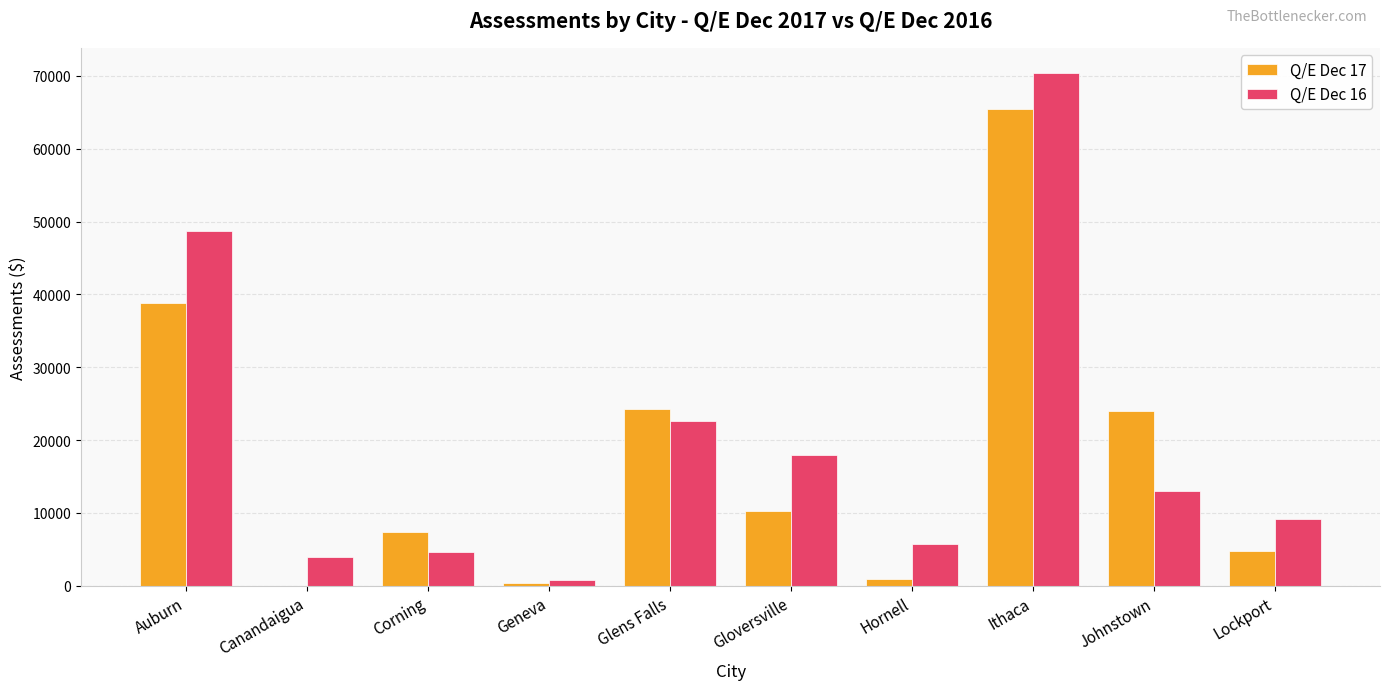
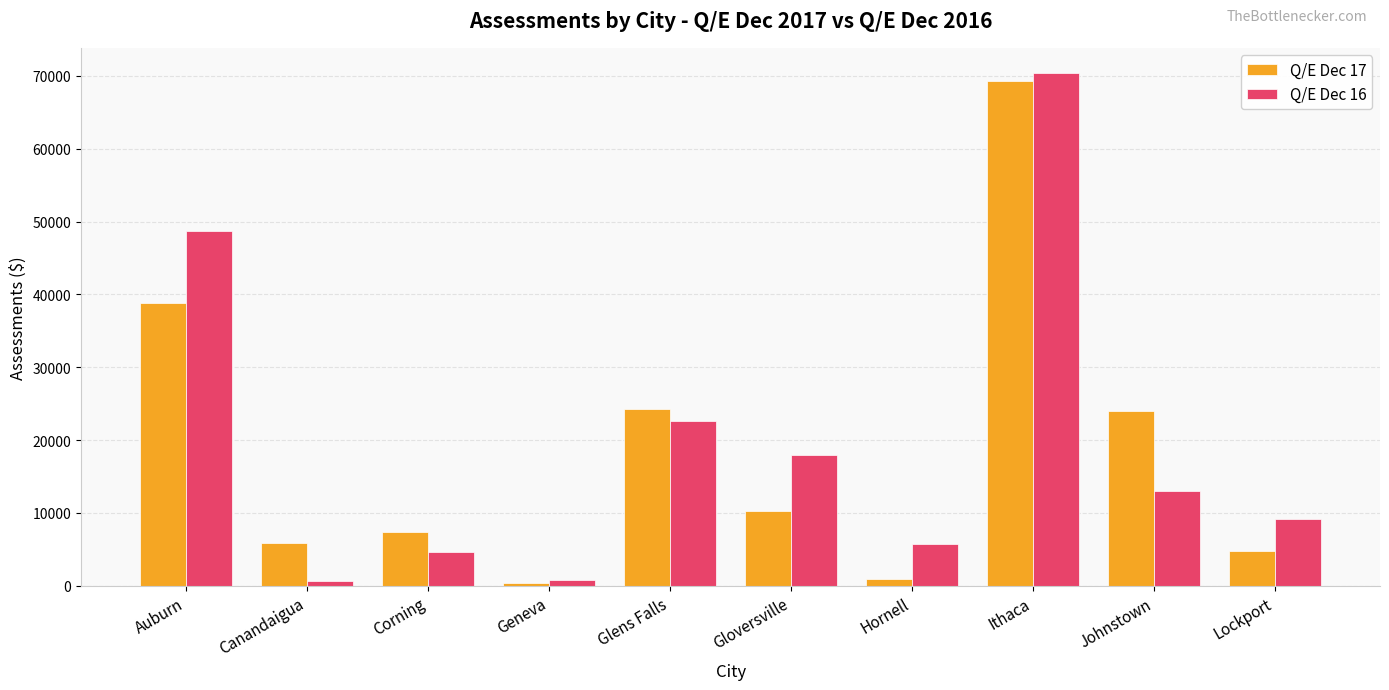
Q/E Dec 17, Canandaigua: 0 -> 6000
Q/E Dec 16, Canandaigua: 4000 -> 1000
Q/E Dec 17, Ithaca: 65000 -> 69000
